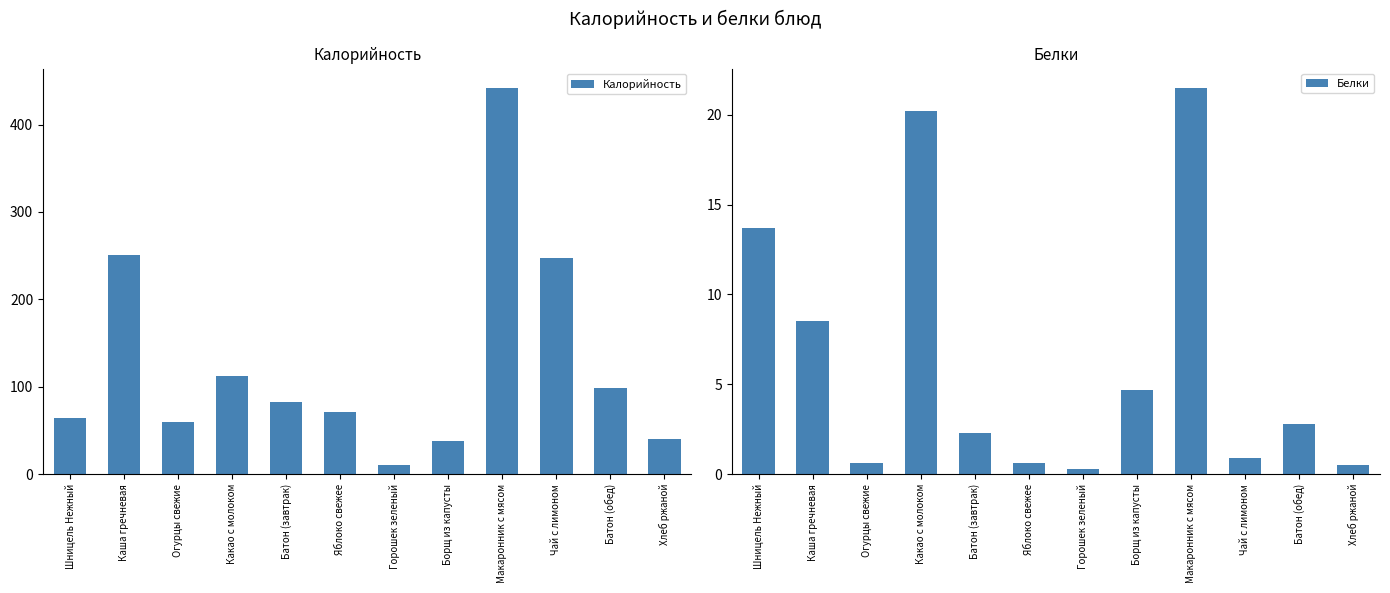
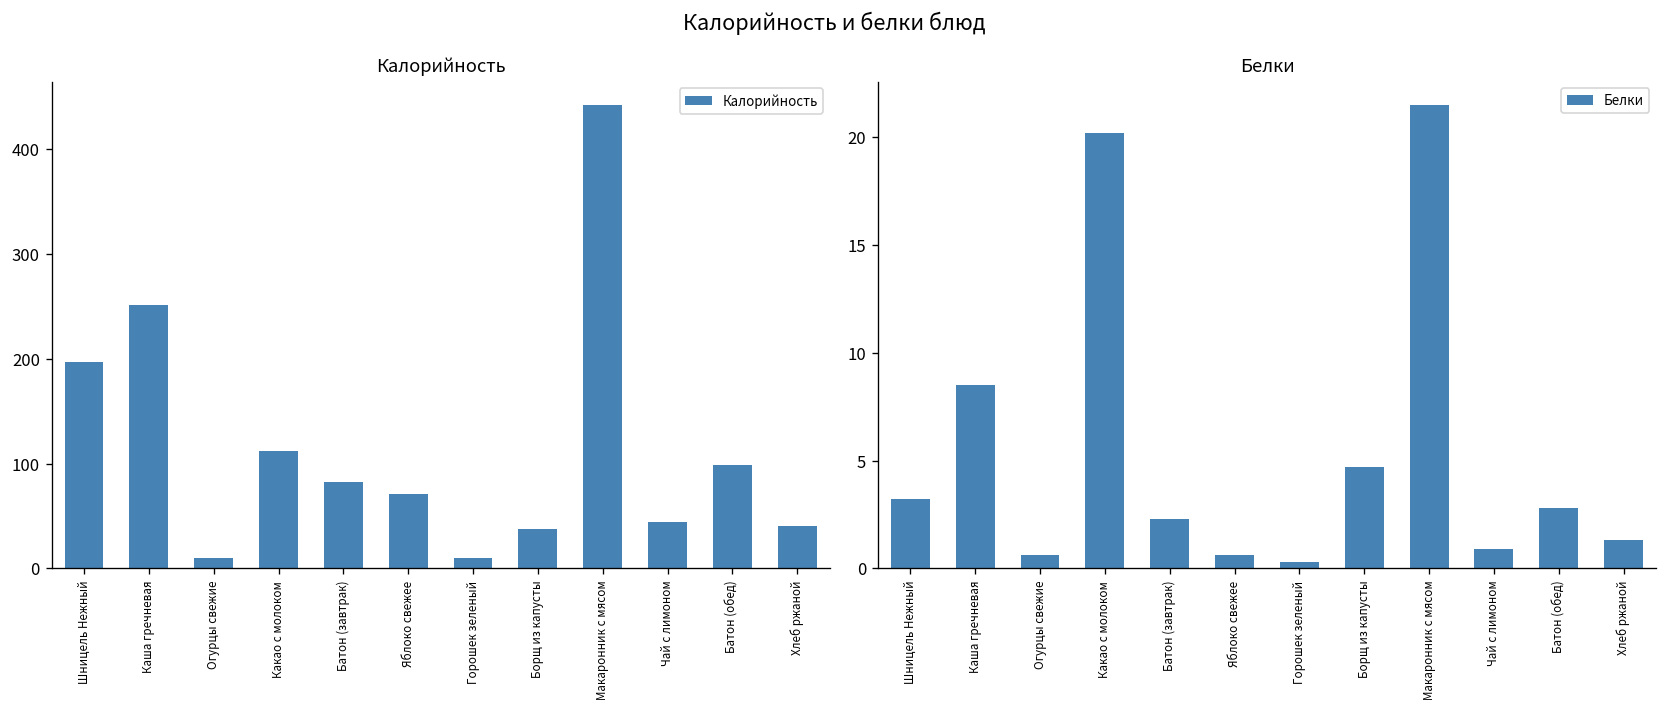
Калорийность, Шницель Нежный: 60 -> 200
Калорийность, Огурцы свежие: 60 -> 10
Калорийность, Чай с лимоном: 250 -> 40
Белки, Шницель Нежный: 13.7 -> 3.2
Белки, Хлеб ржаной: 0.5 -> 1.3
